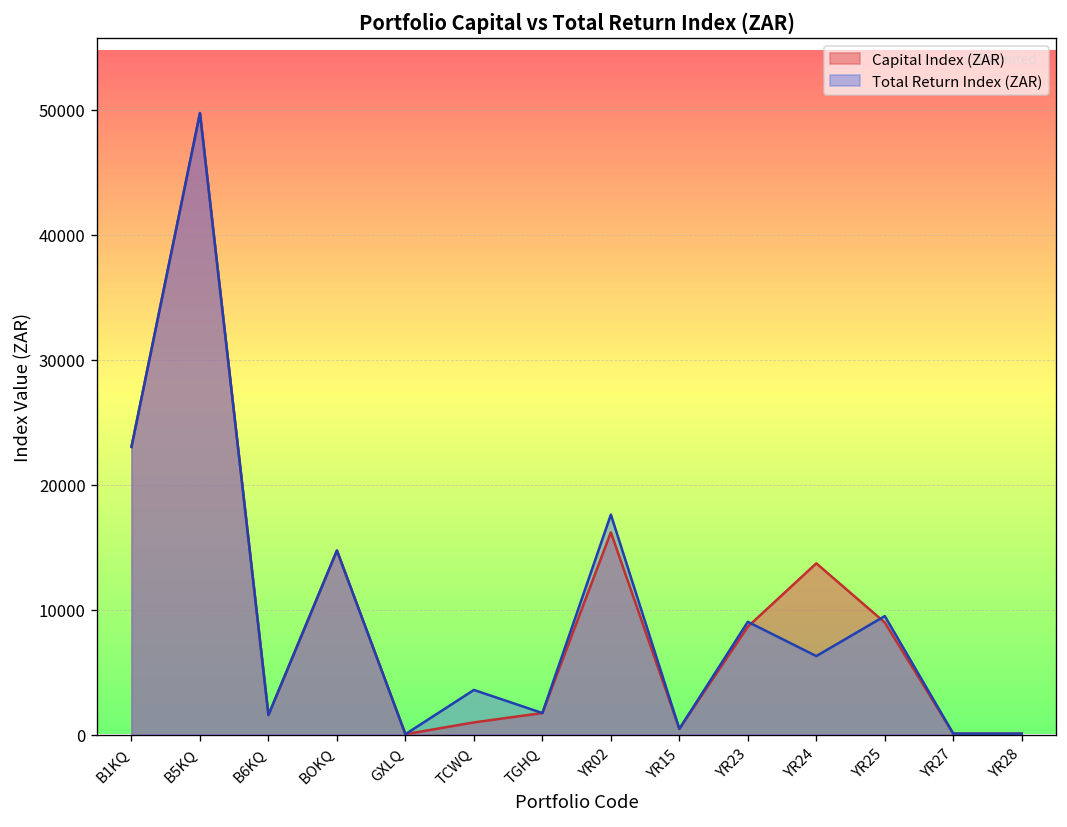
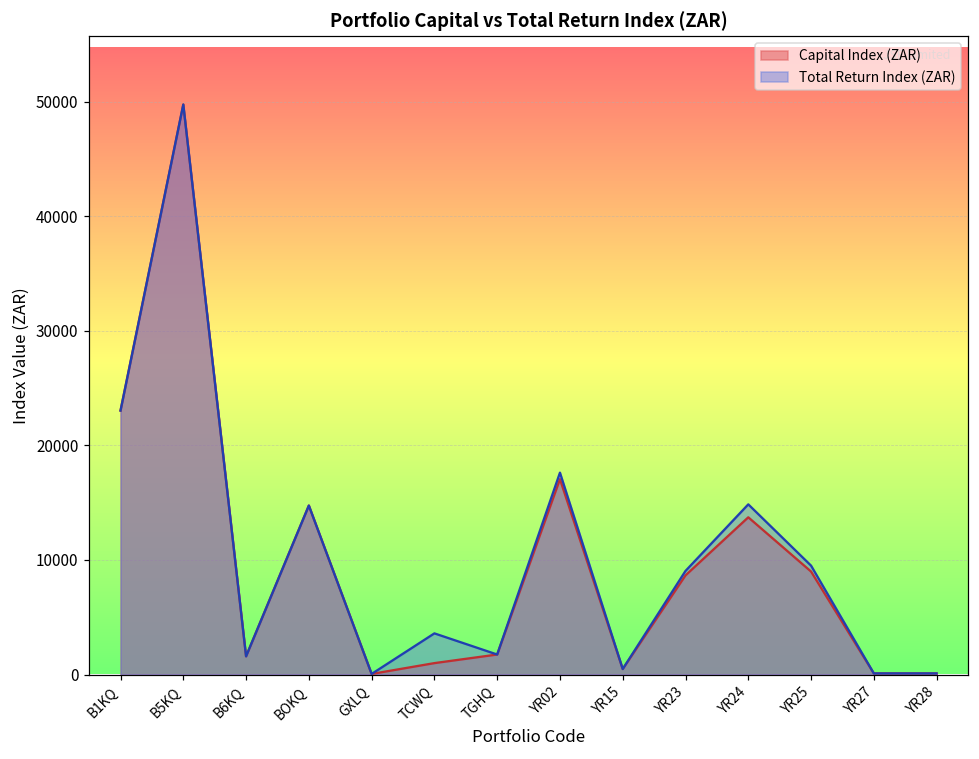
Capital Index (ZAR), YR02: 16200 -> 17100
Total Return Index (ZAR), YR24: 6300 -> 14900
